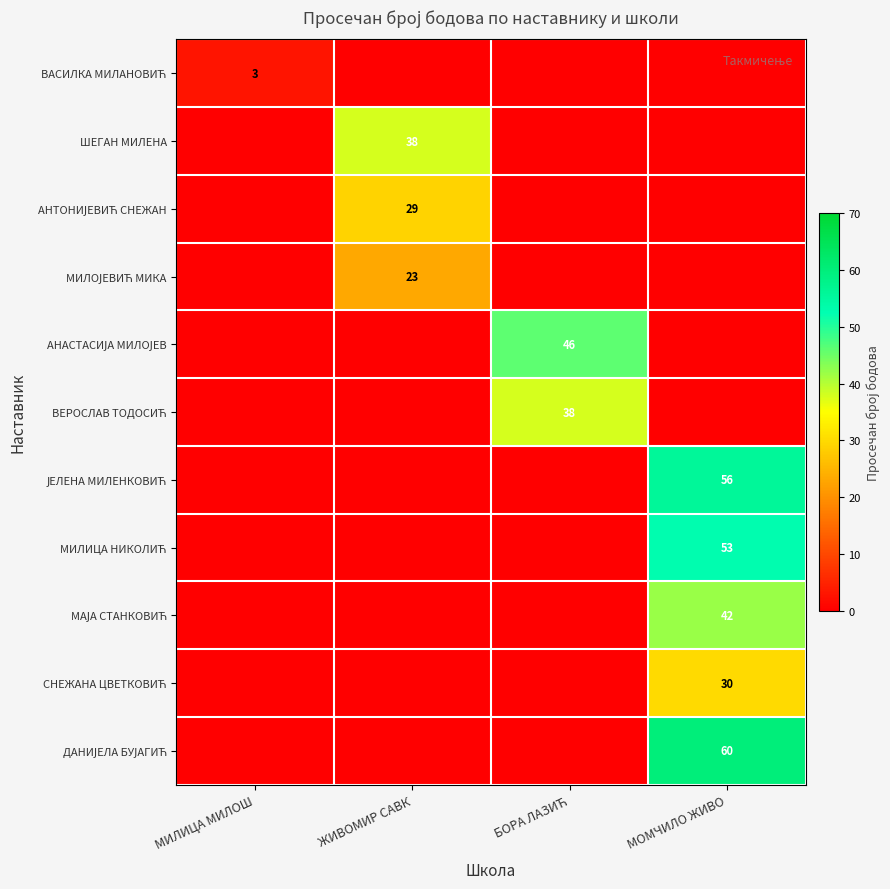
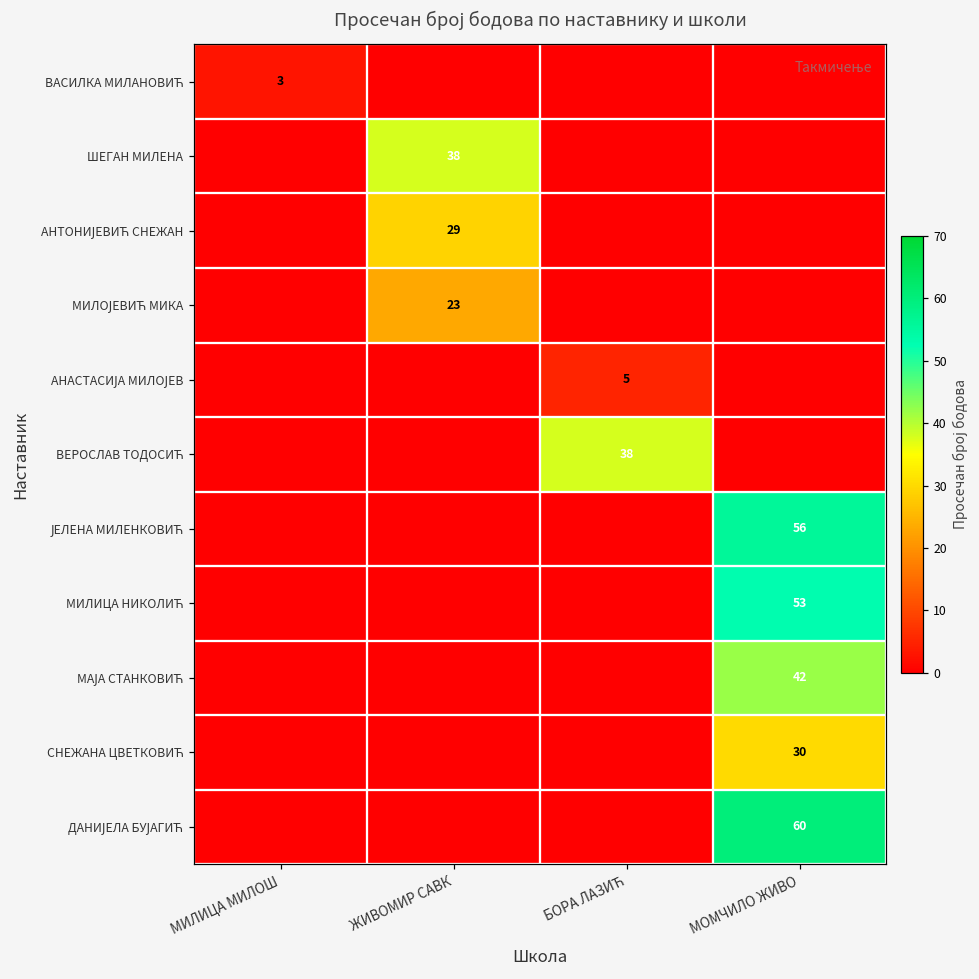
АНАСТАСИЈА МИЛОЈЕВ, БОРА ЛАЗИЋ: 46 -> 5
